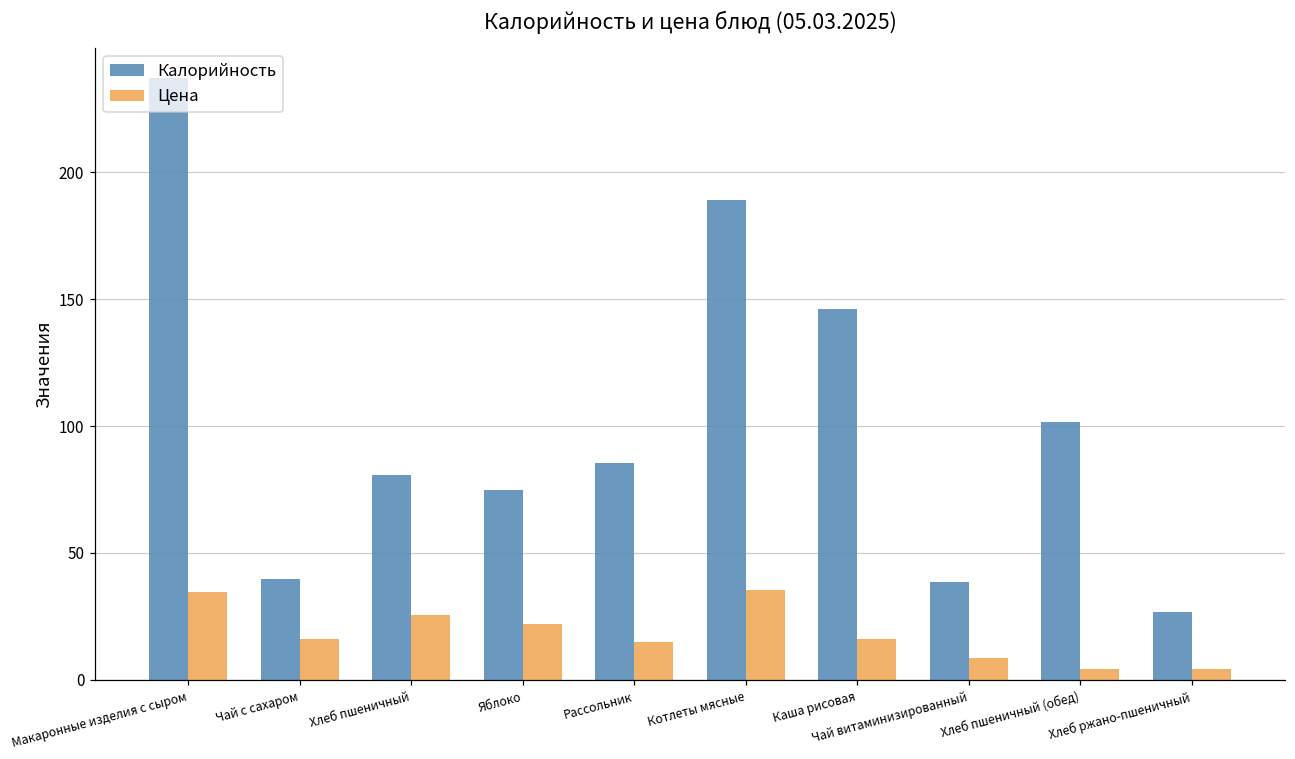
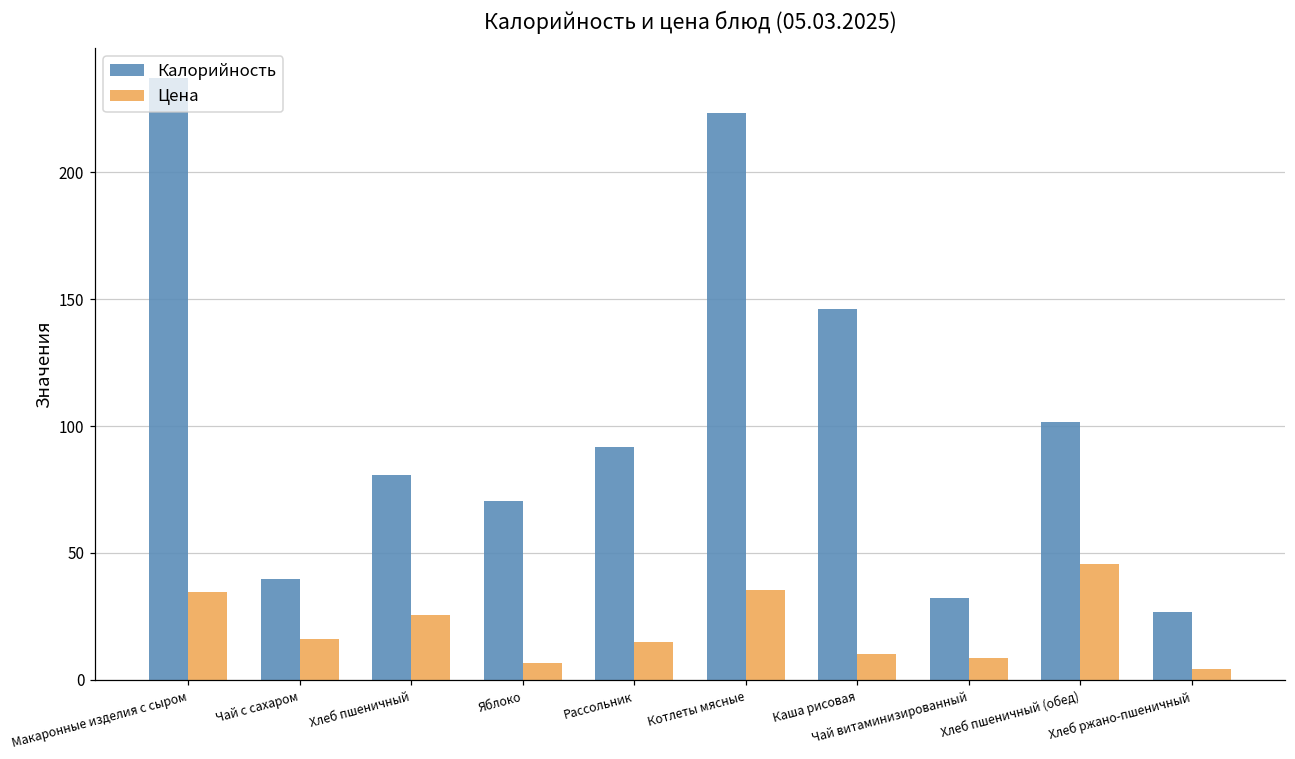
Калорийность, Яблоко: 75 -> 70
Цена, Яблоко: 22 -> 7
Калорийность, Рассольник: 85 -> 92
Калорийность, Котлеты мясные: 189 -> 223
Цена, Каша рисовая: 16 -> 10
Калорийность, Чай витаминизированный: 39 -> 32
Цена, Хлеб пшеничный (обед): 4 -> 46
